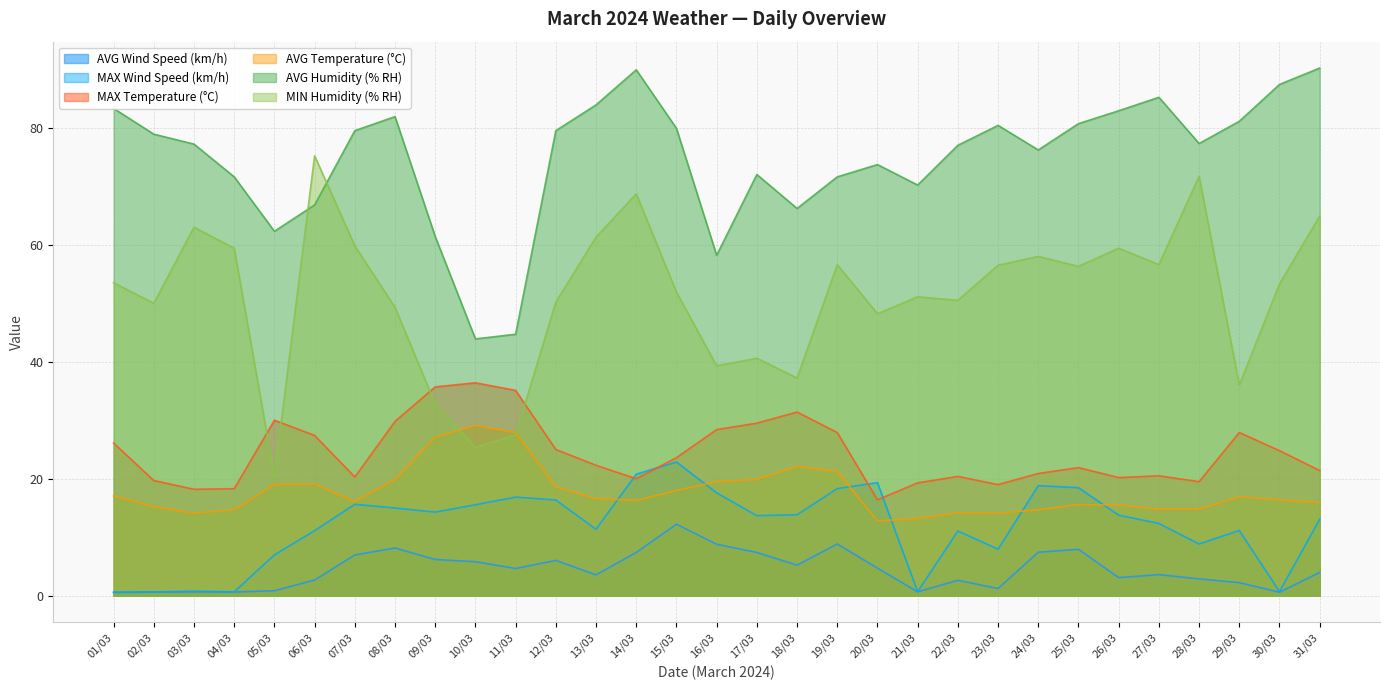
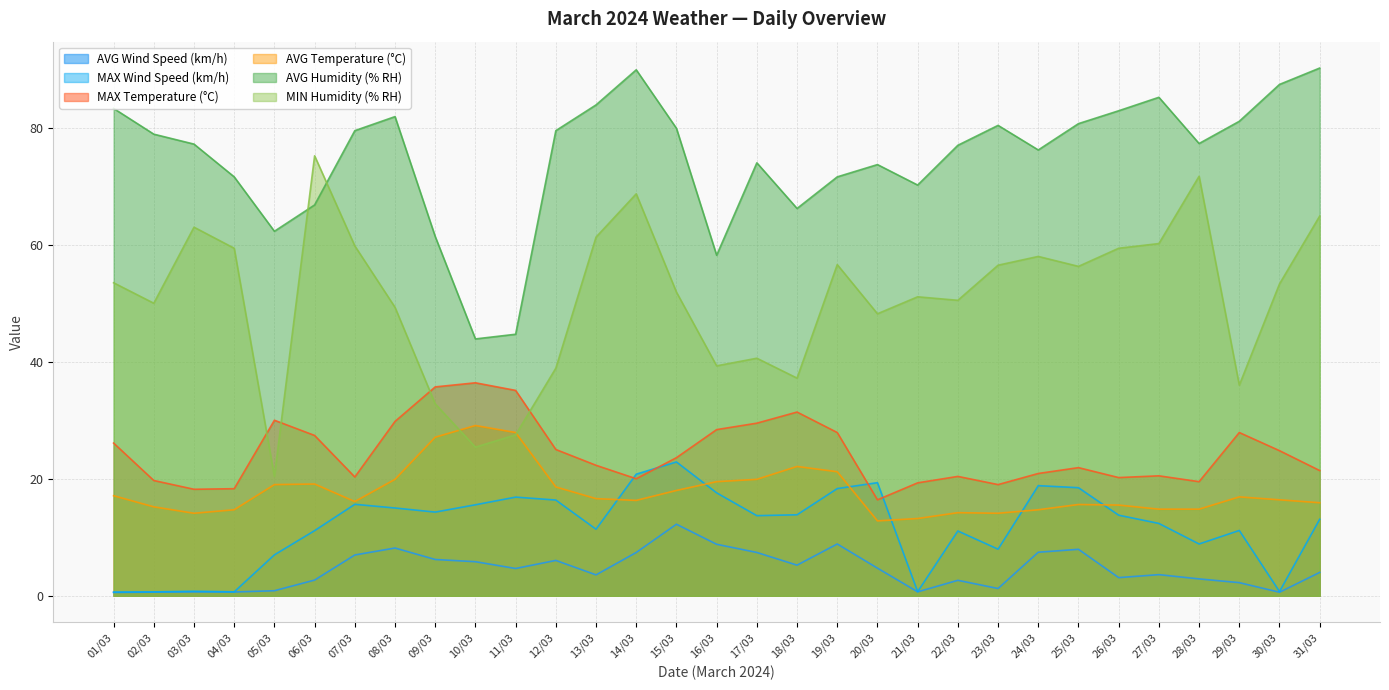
MIN Humidity (% RH), 12/03: 50 -> 39
AVG Humidity (% RH), 17/03: 72 -> 74
MIN Humidity (% RH), 27/03: 57 -> 60
